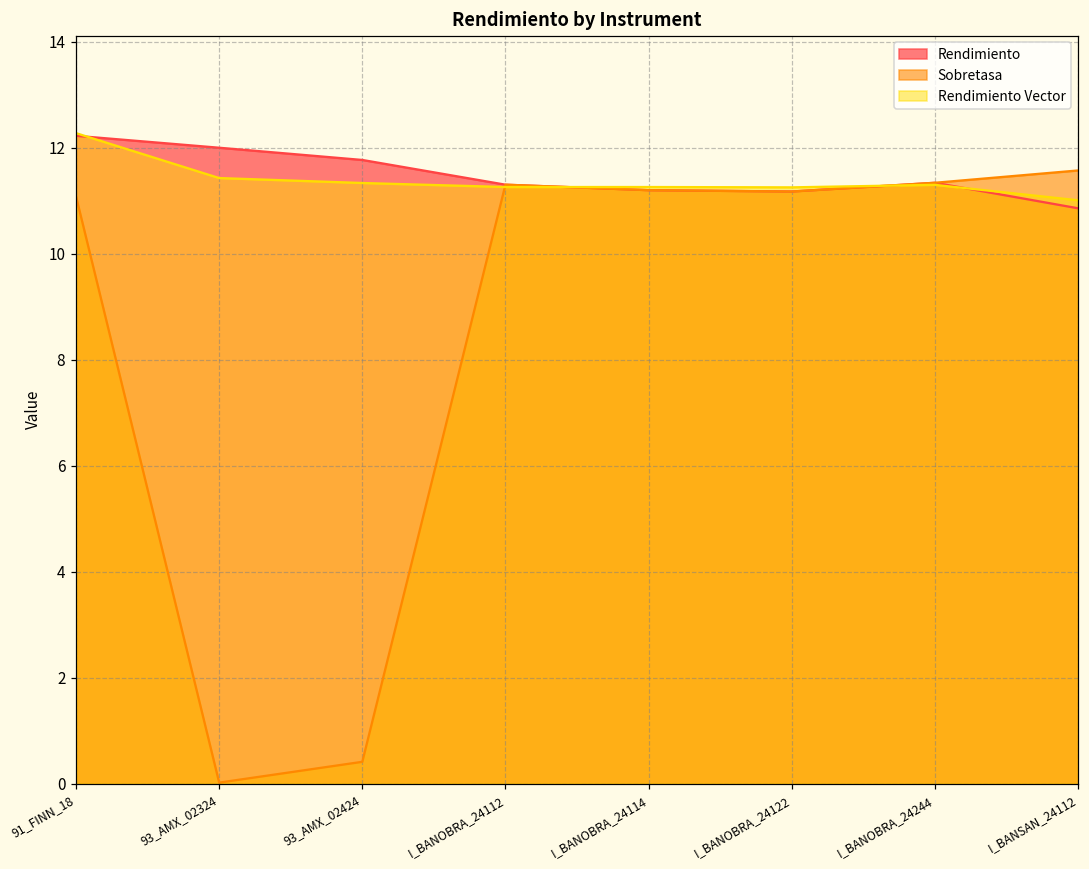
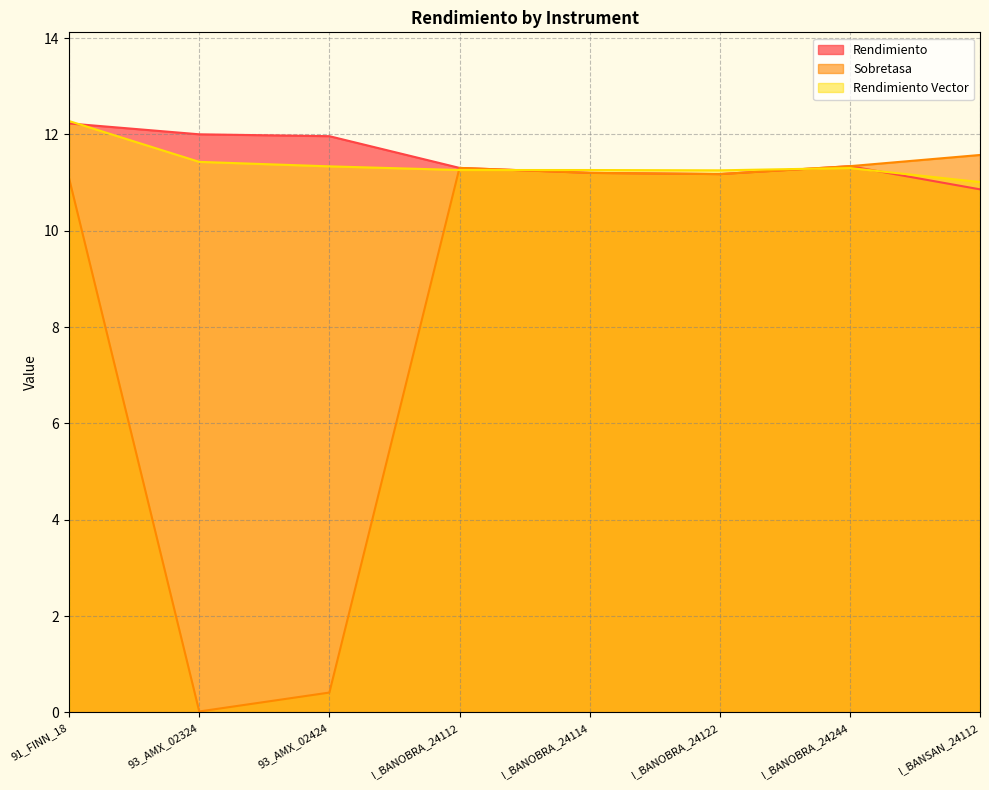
Rendimiento, 93_AMX_02424: 11.8 -> 12.0
